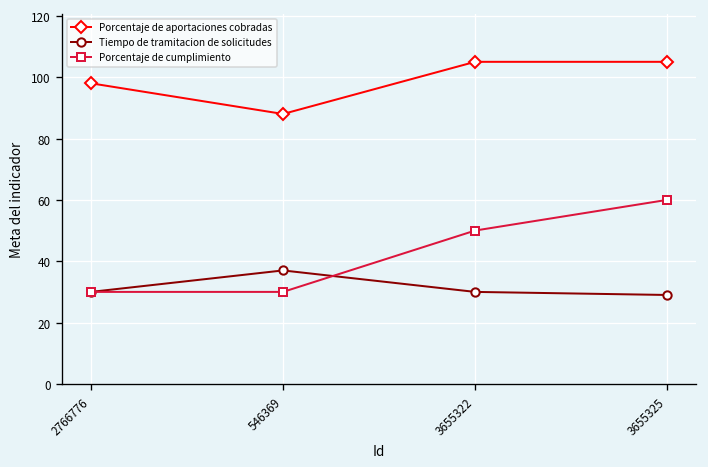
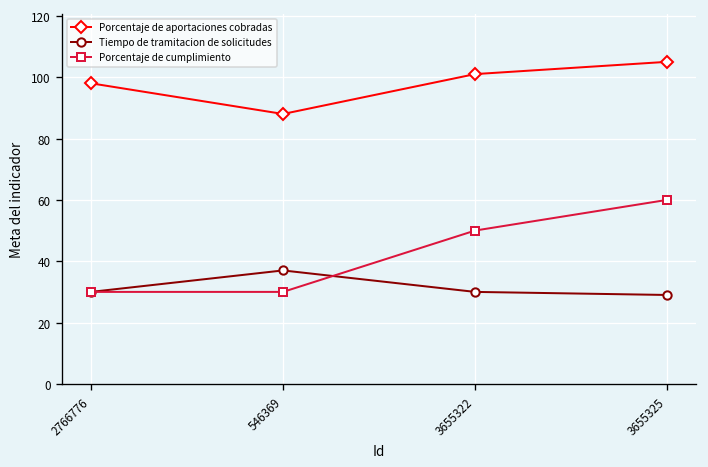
Porcentaje de aportaciones cobradas, 3655322: 105 -> 101
